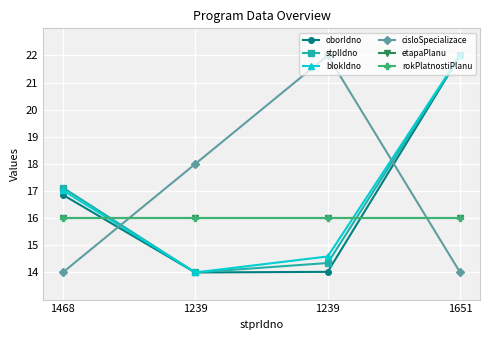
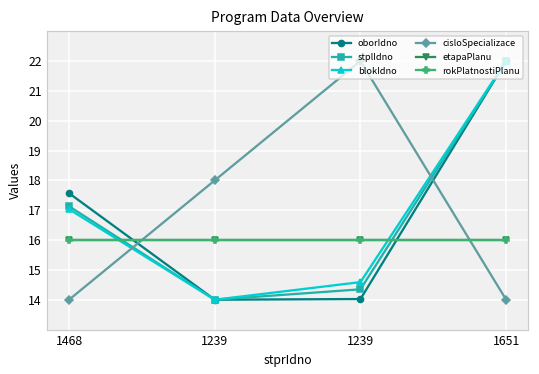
oborIdno, 1468: 16.9 -> 17.6
